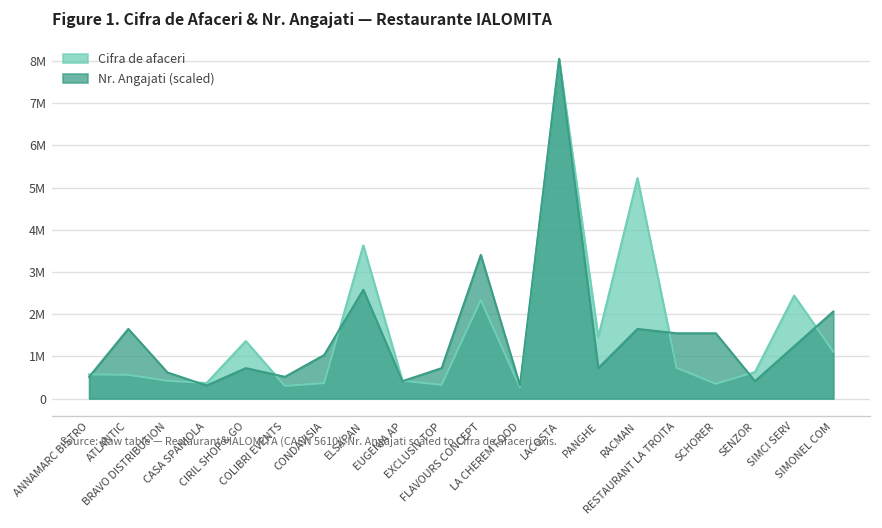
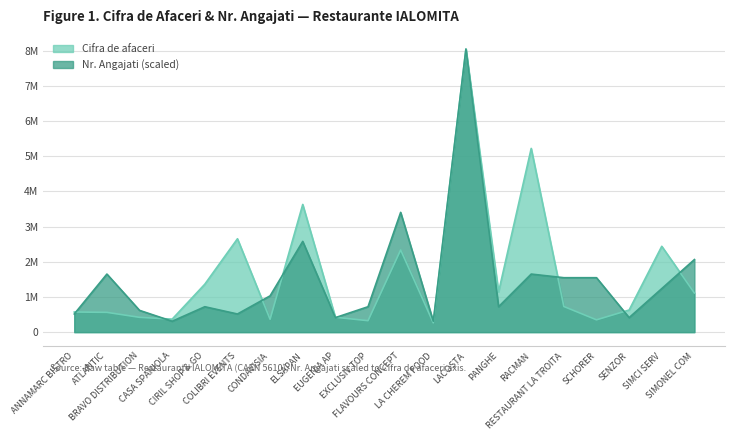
Cifra de afaceri, COLIBRI EVENTS: 300000 -> 2700000
Cifra de afaceri, PANGHE: 1500000 -> 1100000
